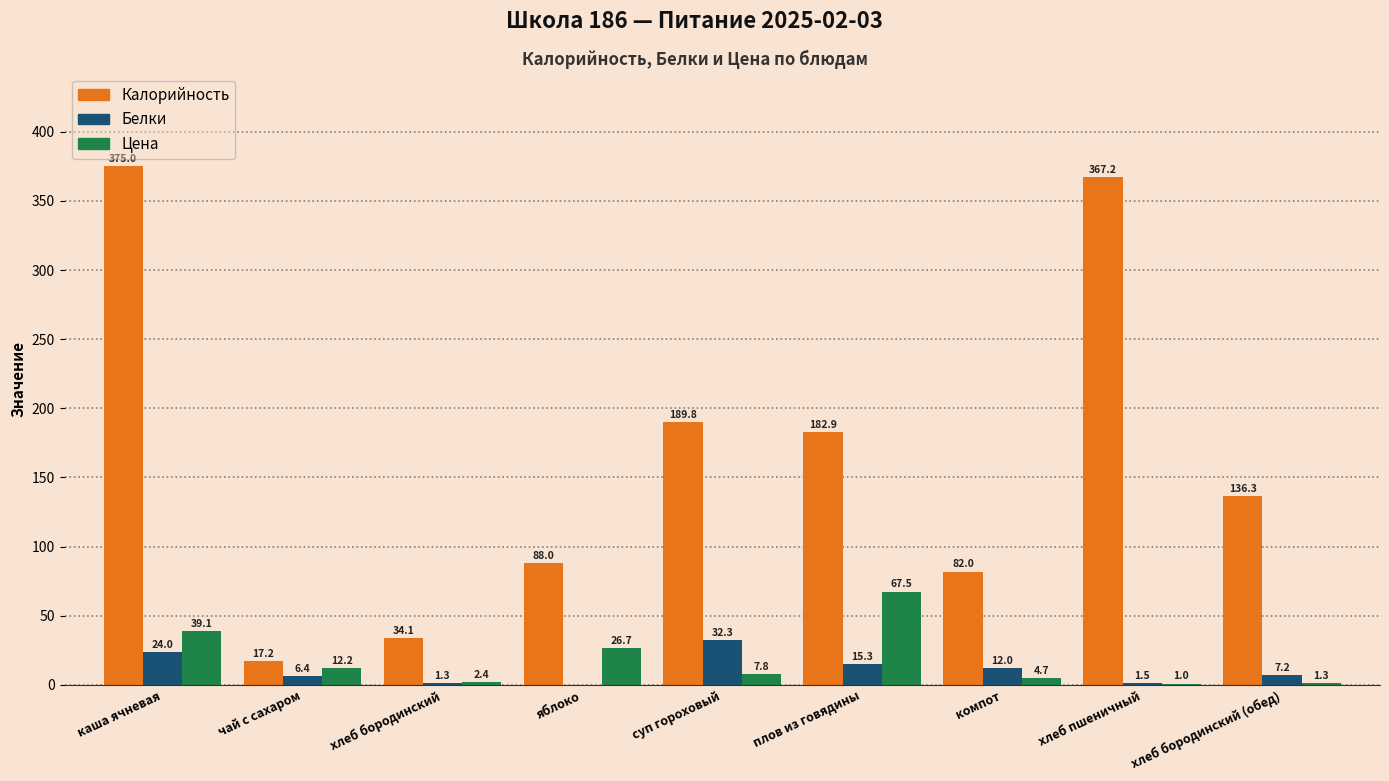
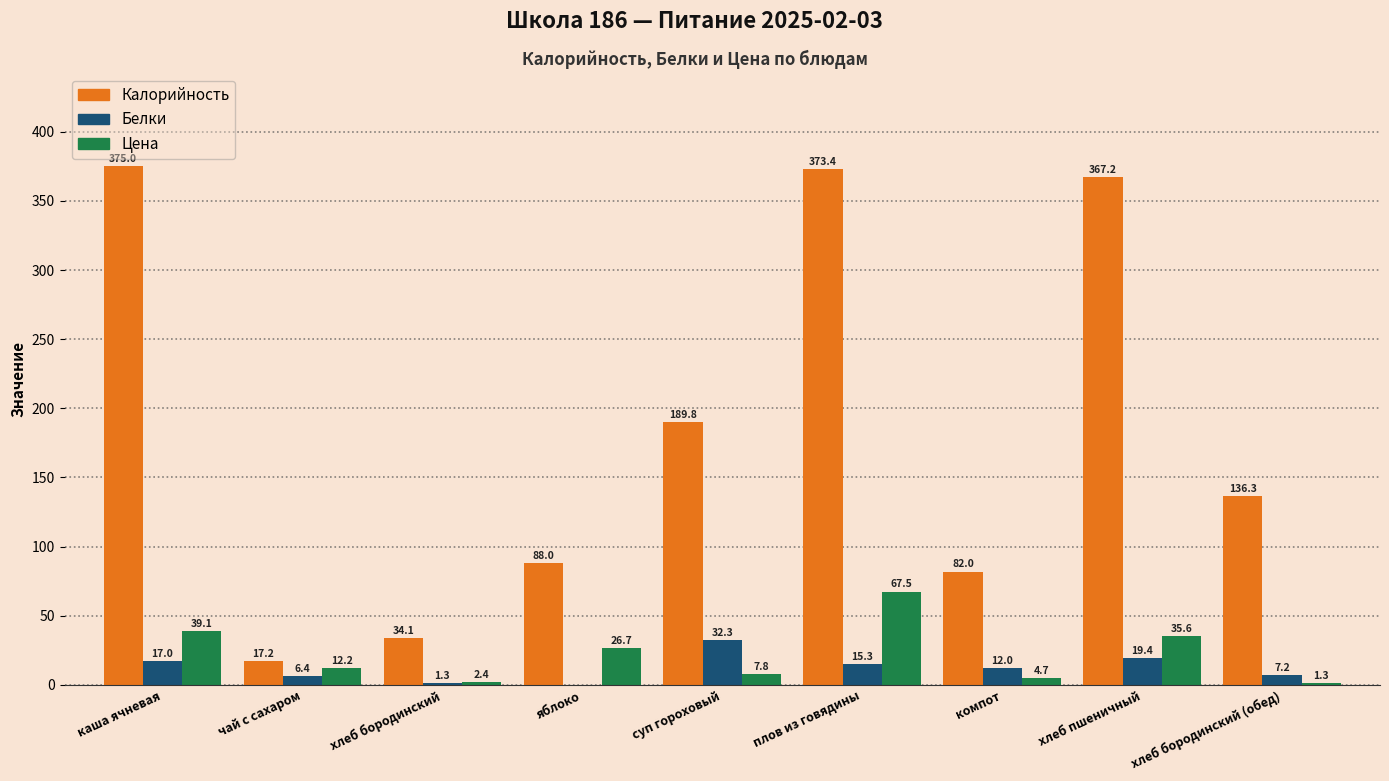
Белки, каша ячневая: 24.0 -> 17.0
Калорийность, плов из говядины: 182.9 -> 373.4
Белки, хлеб пшеничный: 1.5 -> 19.4
Цена, хлеб пшеничный: 1.0 -> 35.6
